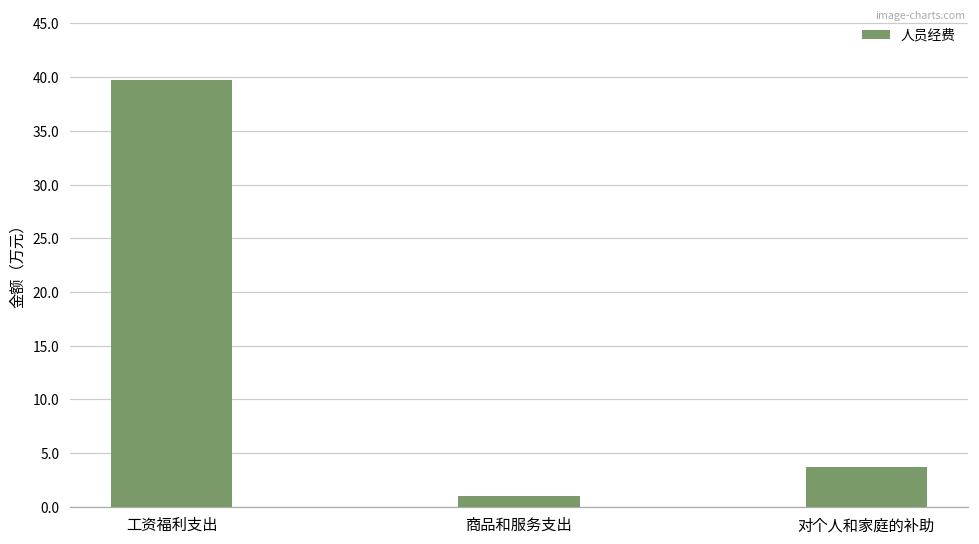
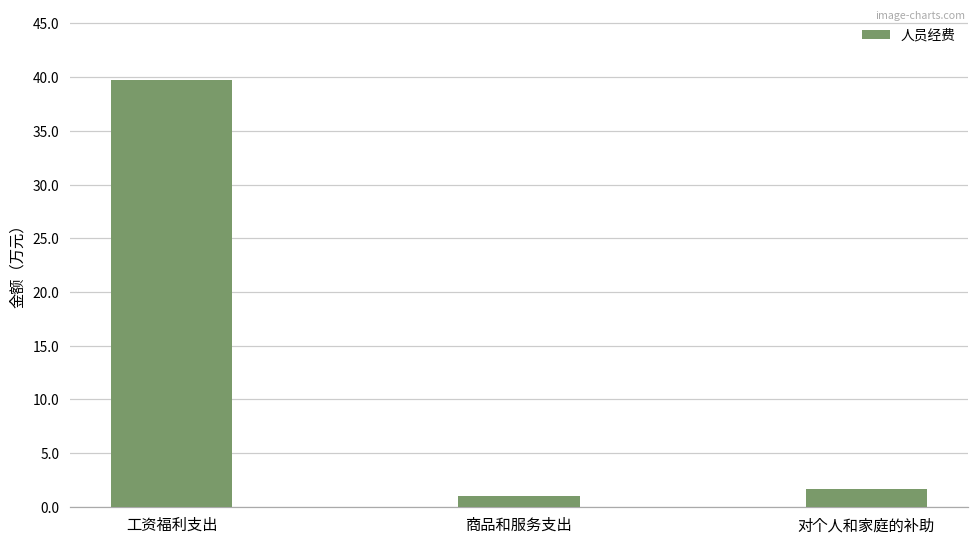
对个人和家庭的补助: 4 -> 2
